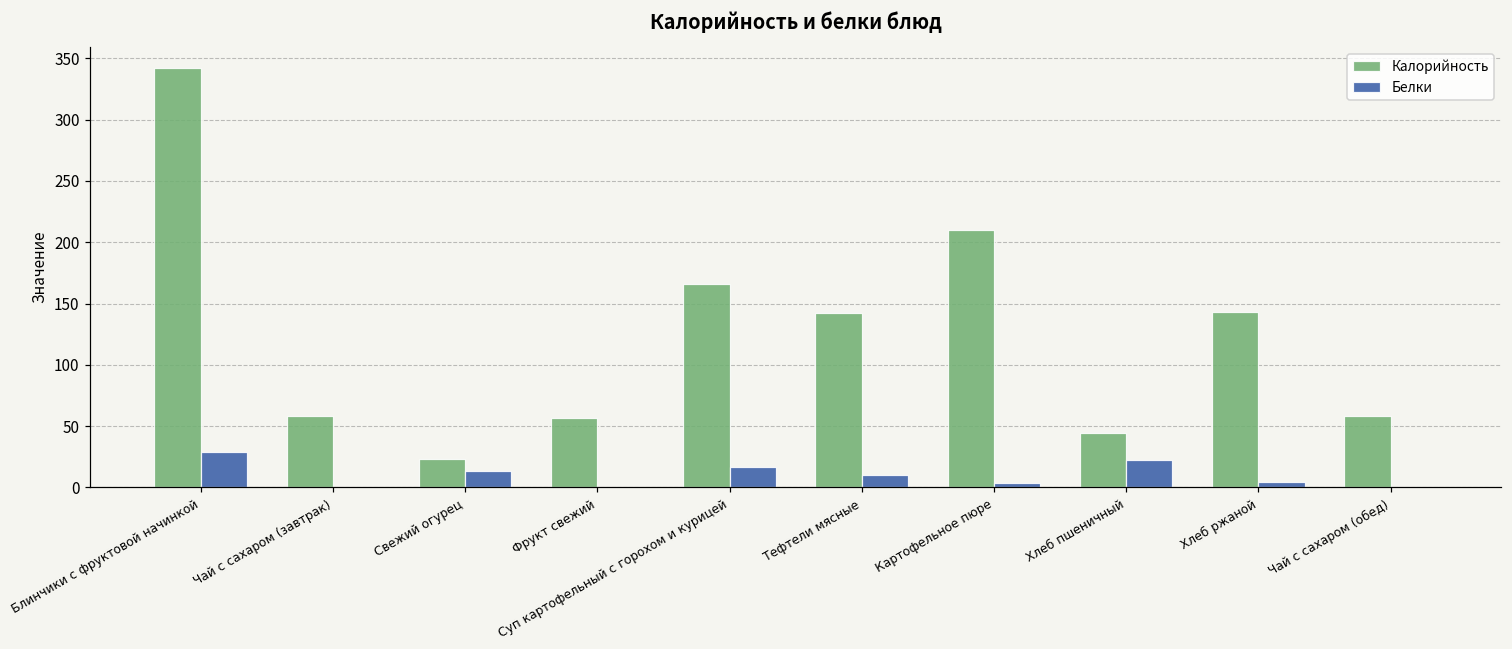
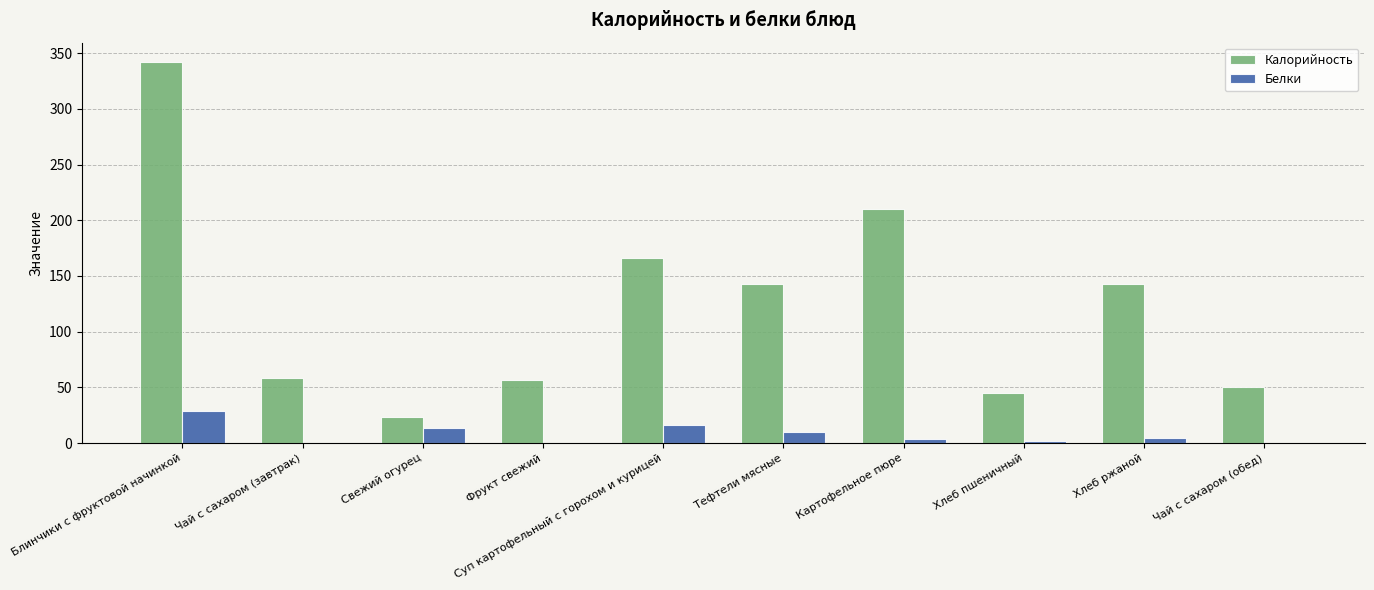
Белки, Хлеб пшеничный: 22 -> 2
Калорийность, Чай с сахаром (обед): 58 -> 50
